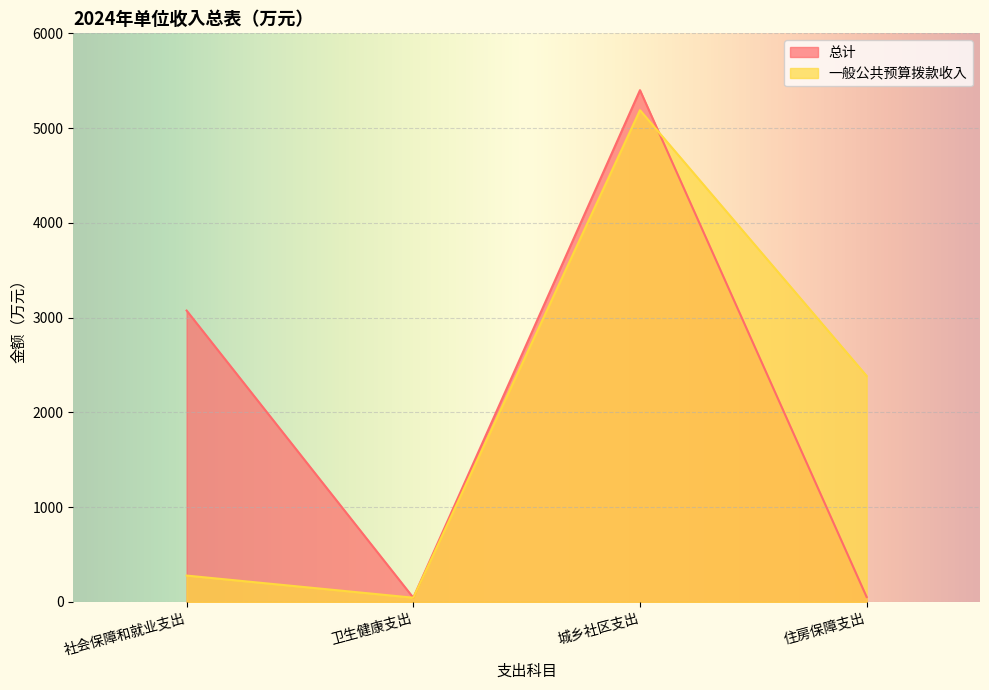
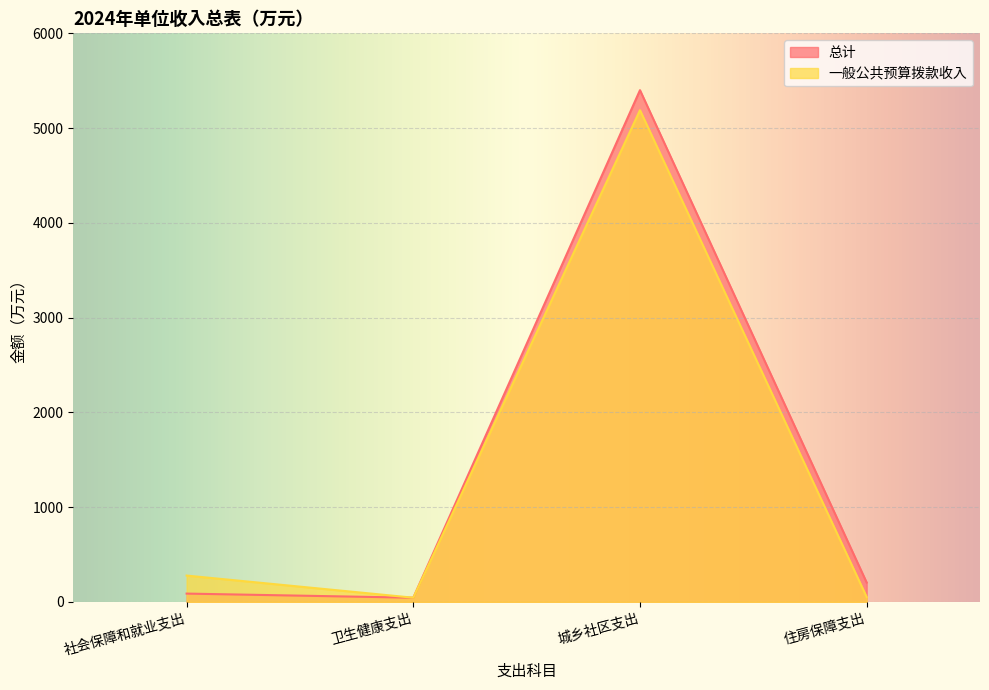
总计, 社会保障和就业支出: 3100 -> 100
总计, 住房保障支出: 100 -> 200
一般公共预算拨款收入, 住房保障支出: 2400 -> 100
